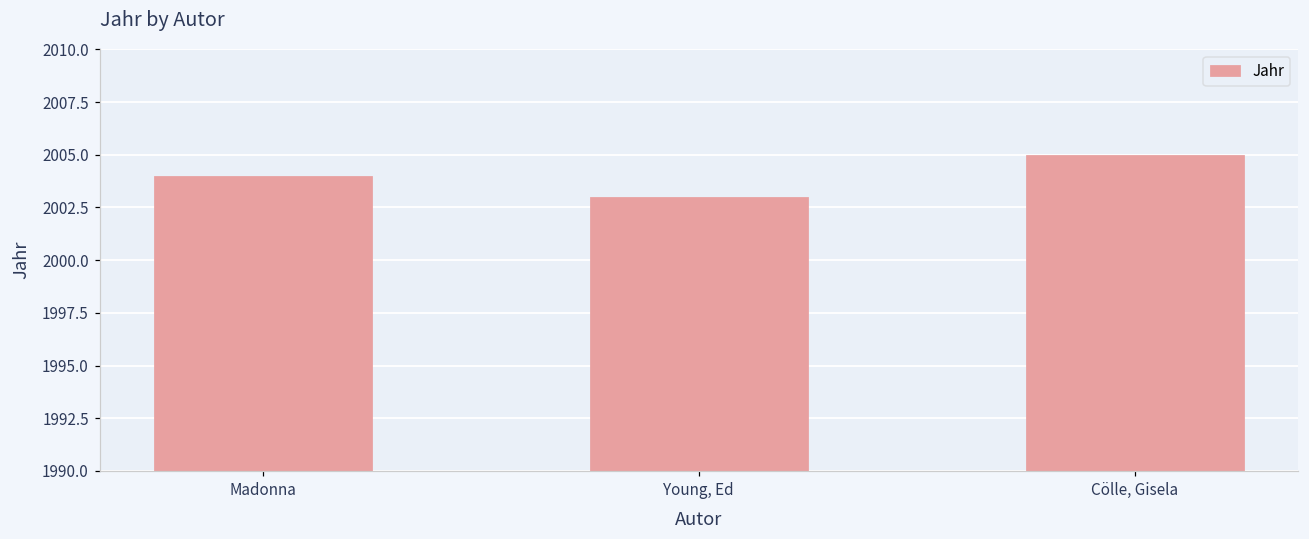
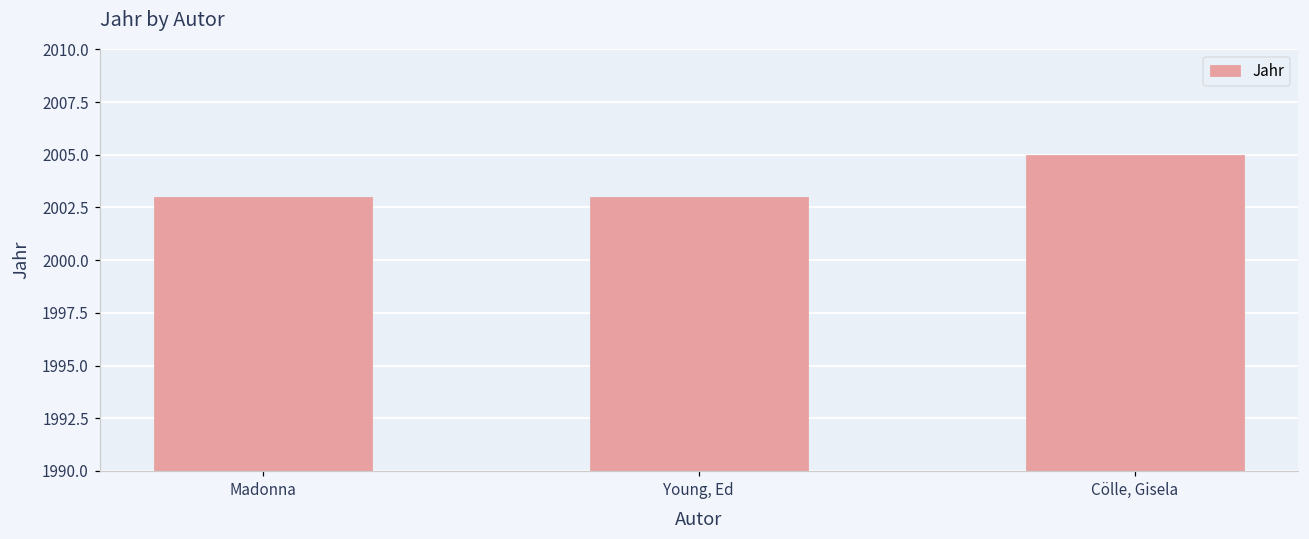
Madonna: 2004 -> 2003
